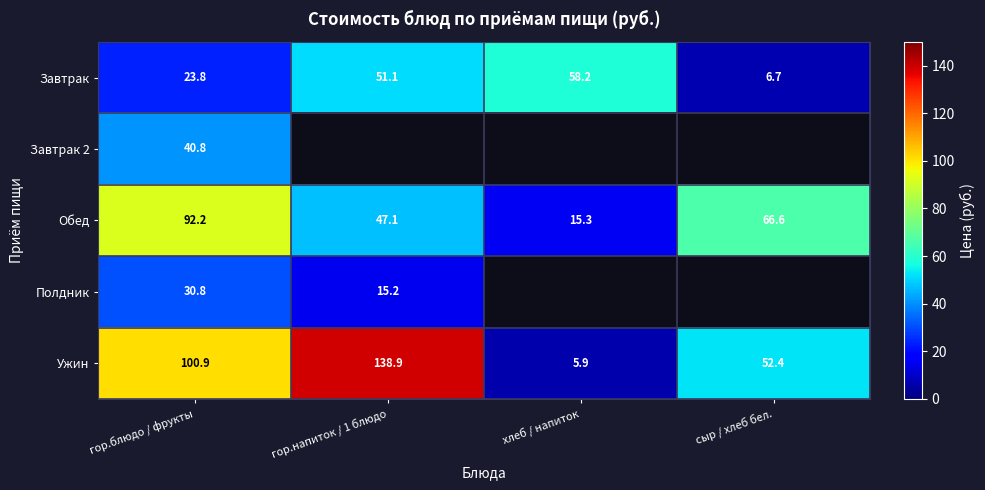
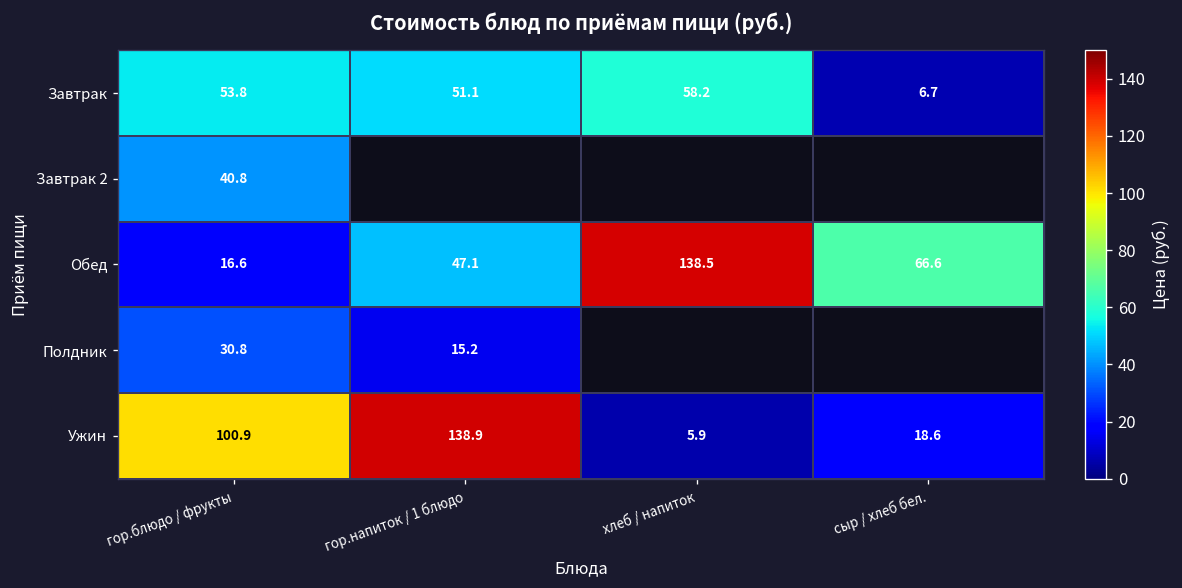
Завтрак, гор.блюдо / фрукты: 23.8 -> 53.8
Обед, гор.блюдо / фрукты: 92.2 -> 16.6
Обед, хлеб / напиток: 15.3 -> 138.5
Ужин, сыр / хлеб бел.: 52.4 -> 18.6
